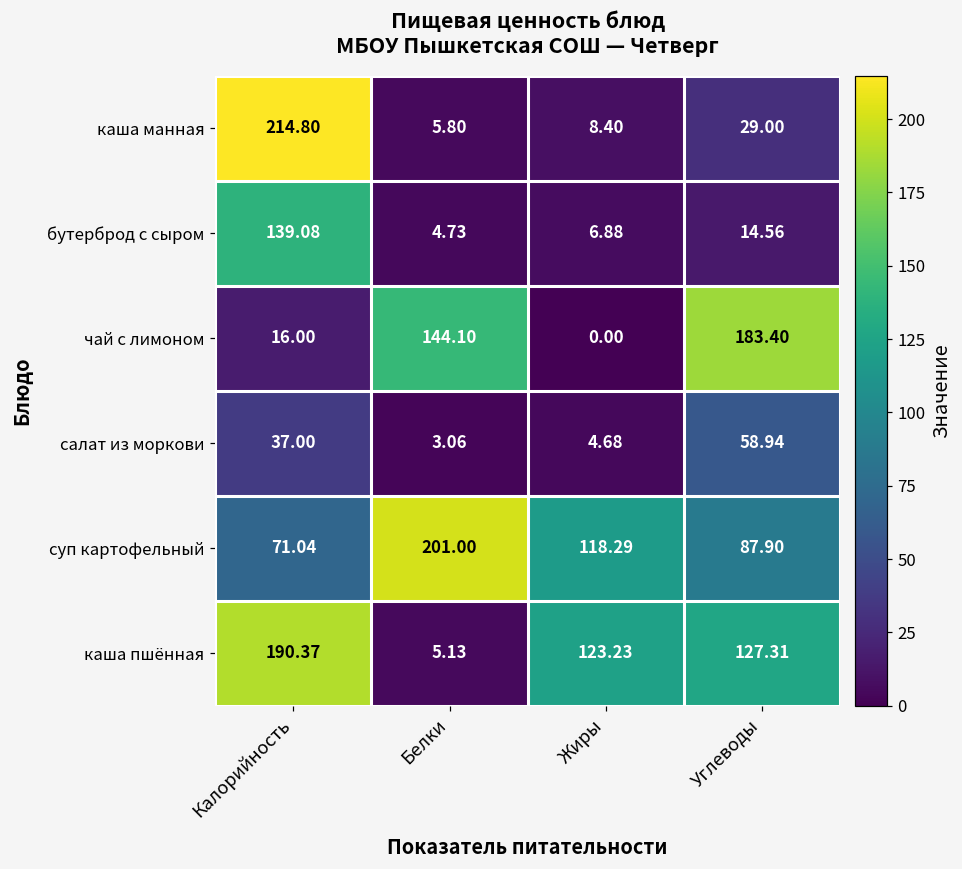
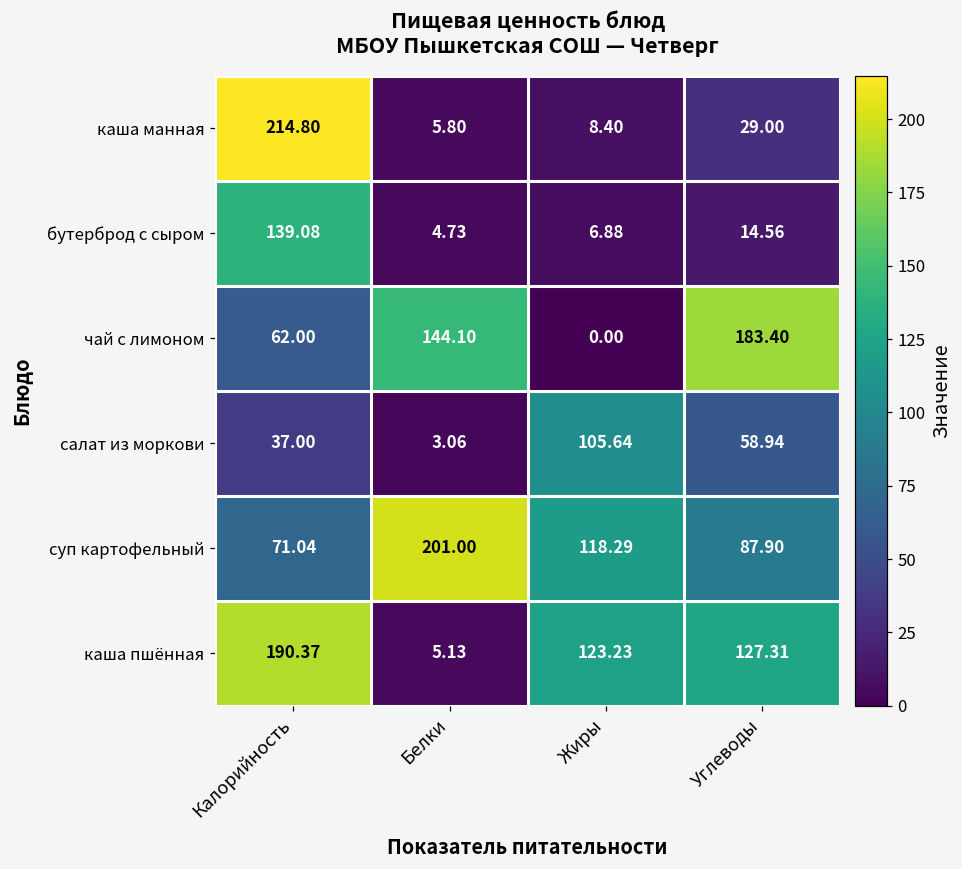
чай с лимоном, Калорийность: 16.00 -> 62.00
салат из моркови, Жиры: 4.68 -> 105.64
